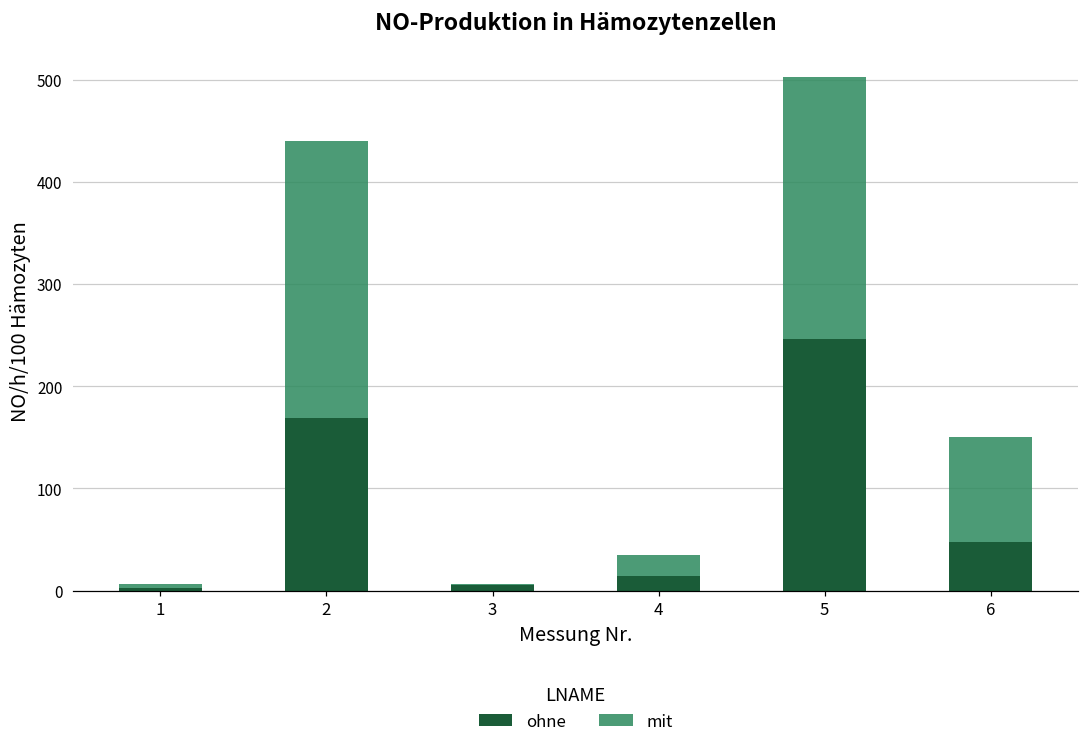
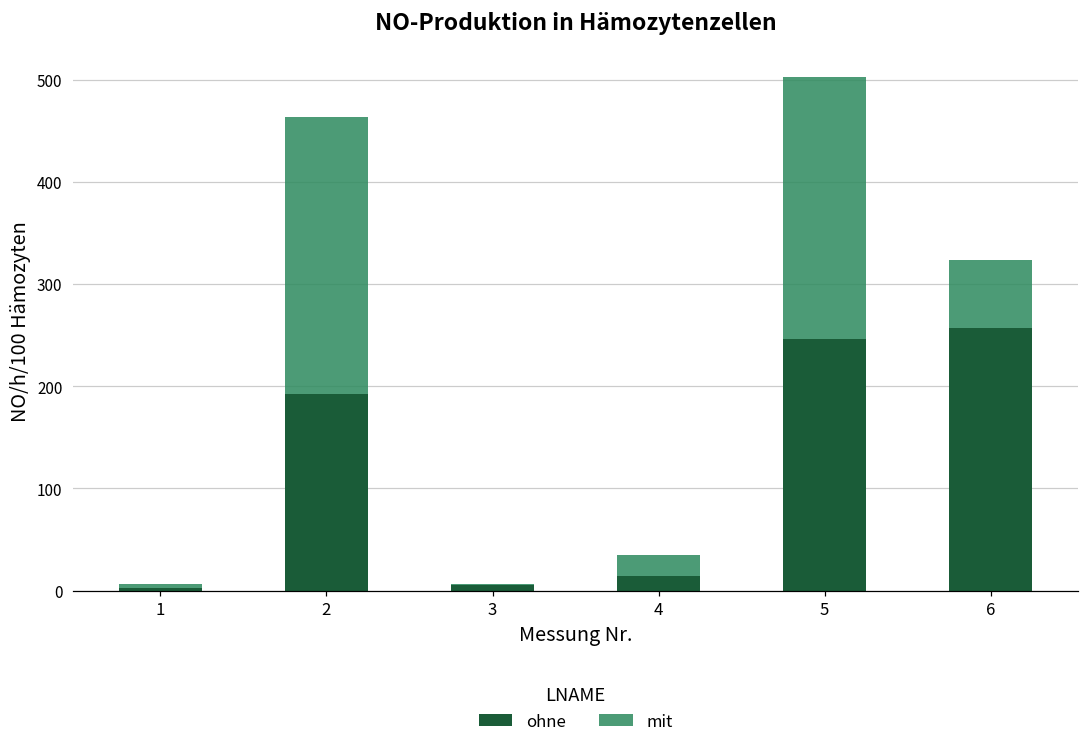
ohne, 2: 170 -> 190
ohne, 6: 50 -> 260
mit, 6: 100 -> 70
